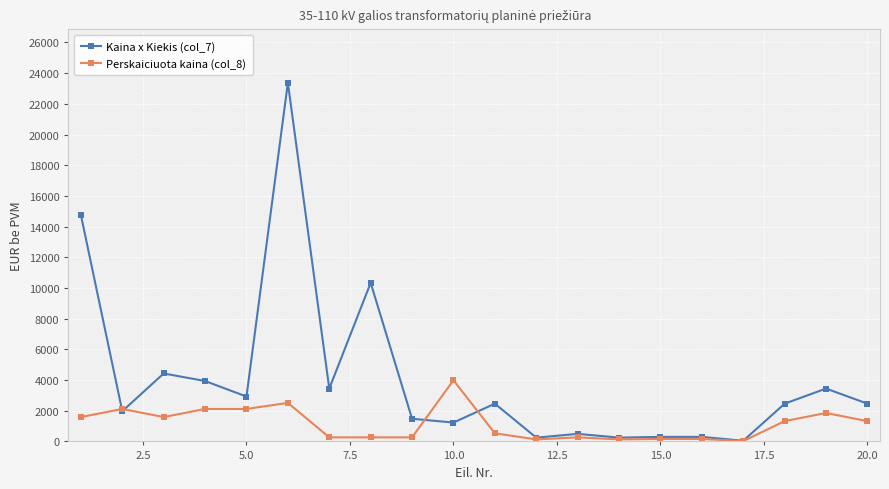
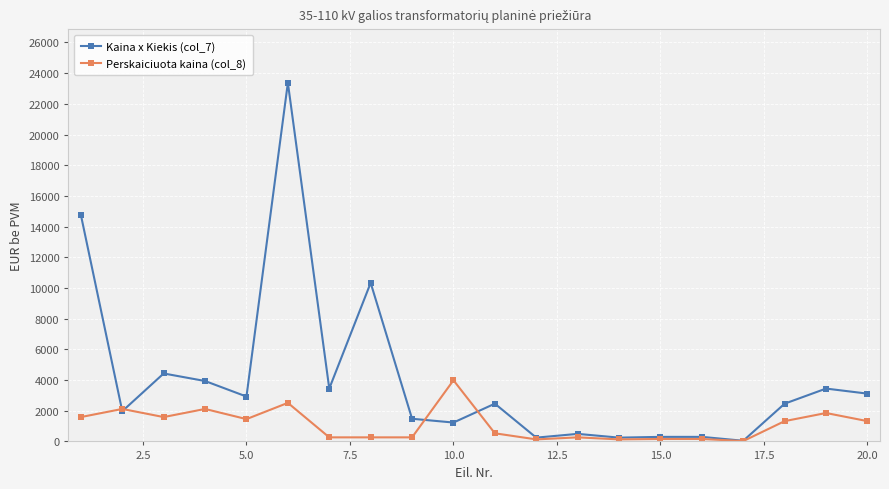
Perskaiciuota kaina (col_8), 5.0: 2100 -> 1500
Kaina x Kiekis (col_7), 20.0: 2500 -> 3100
